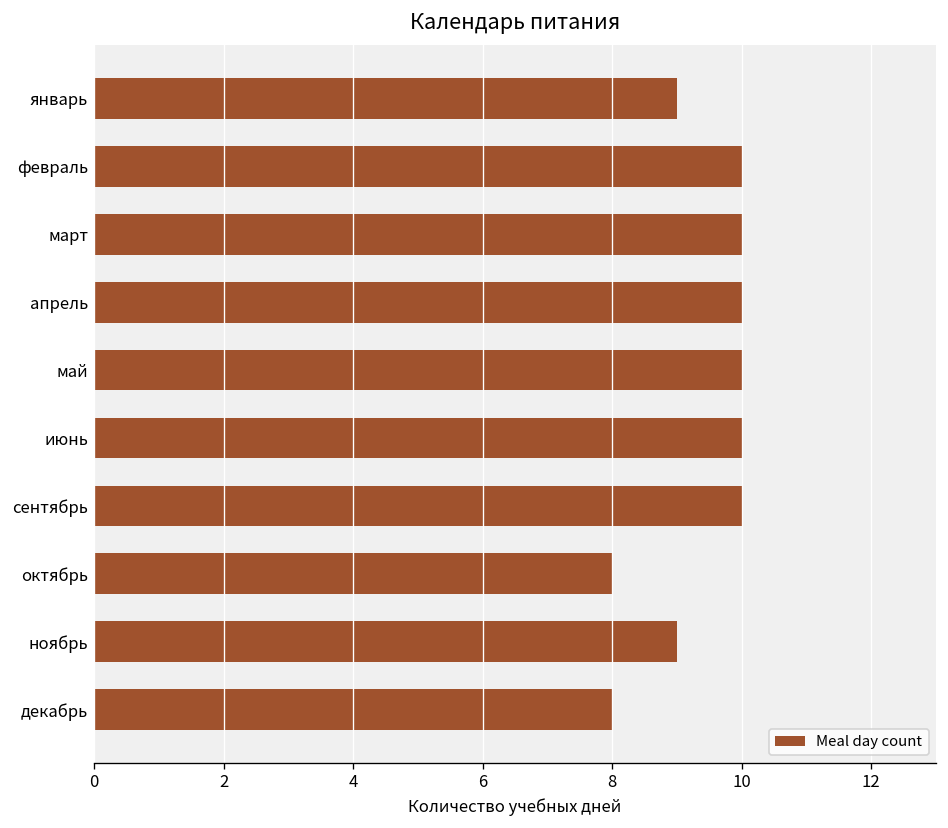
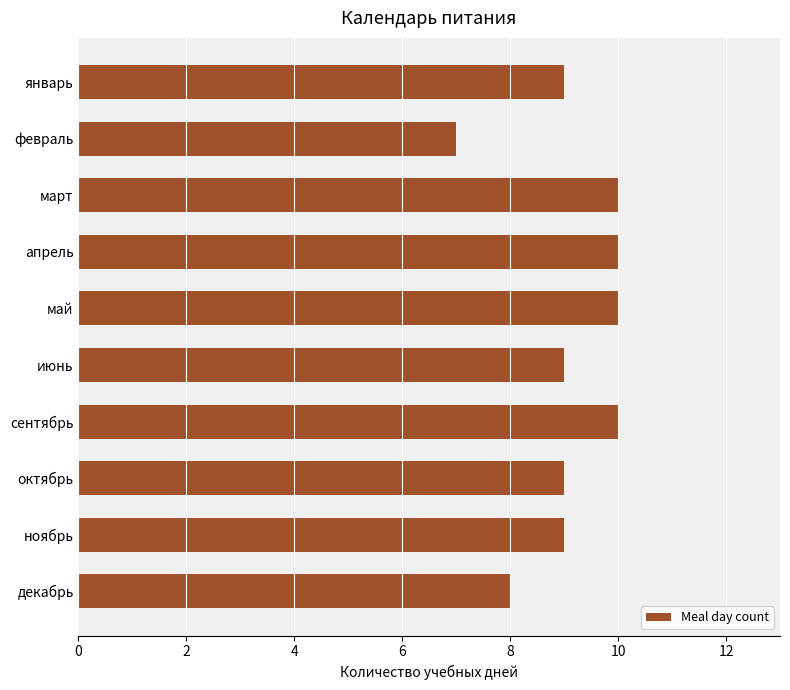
февраль: 10 -> 7
июнь: 10 -> 9
октябрь: 8 -> 9
